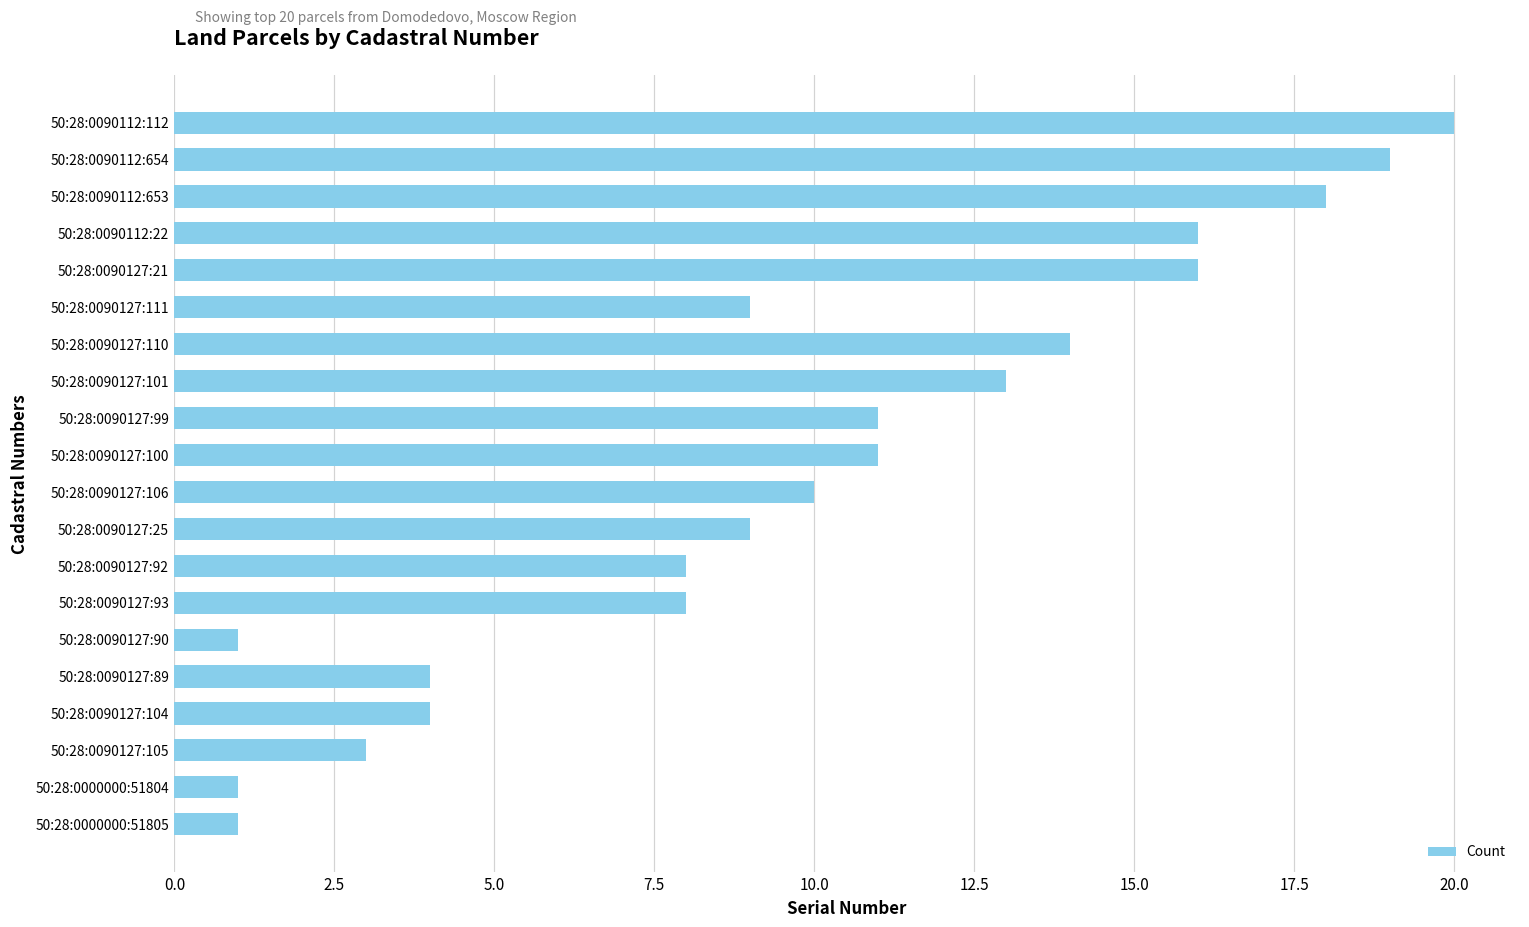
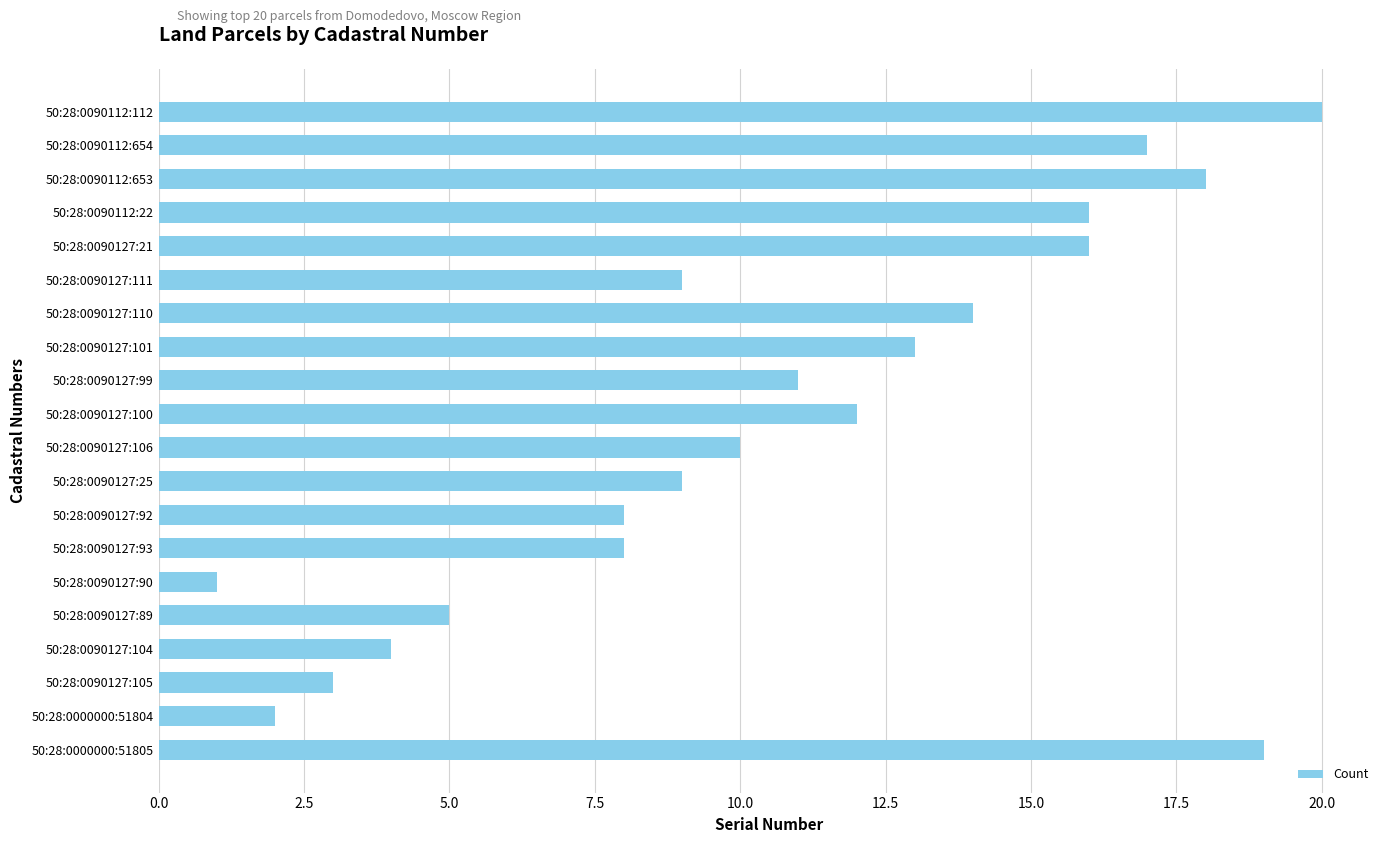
50:28:0090112:654: 19 -> 17
50:28:0090127:100: 11 -> 12
50:28:0090127:89: 4 -> 5
50:28:0000000:51804: 1 -> 2
50:28:0000000:51805: 1 -> 19
